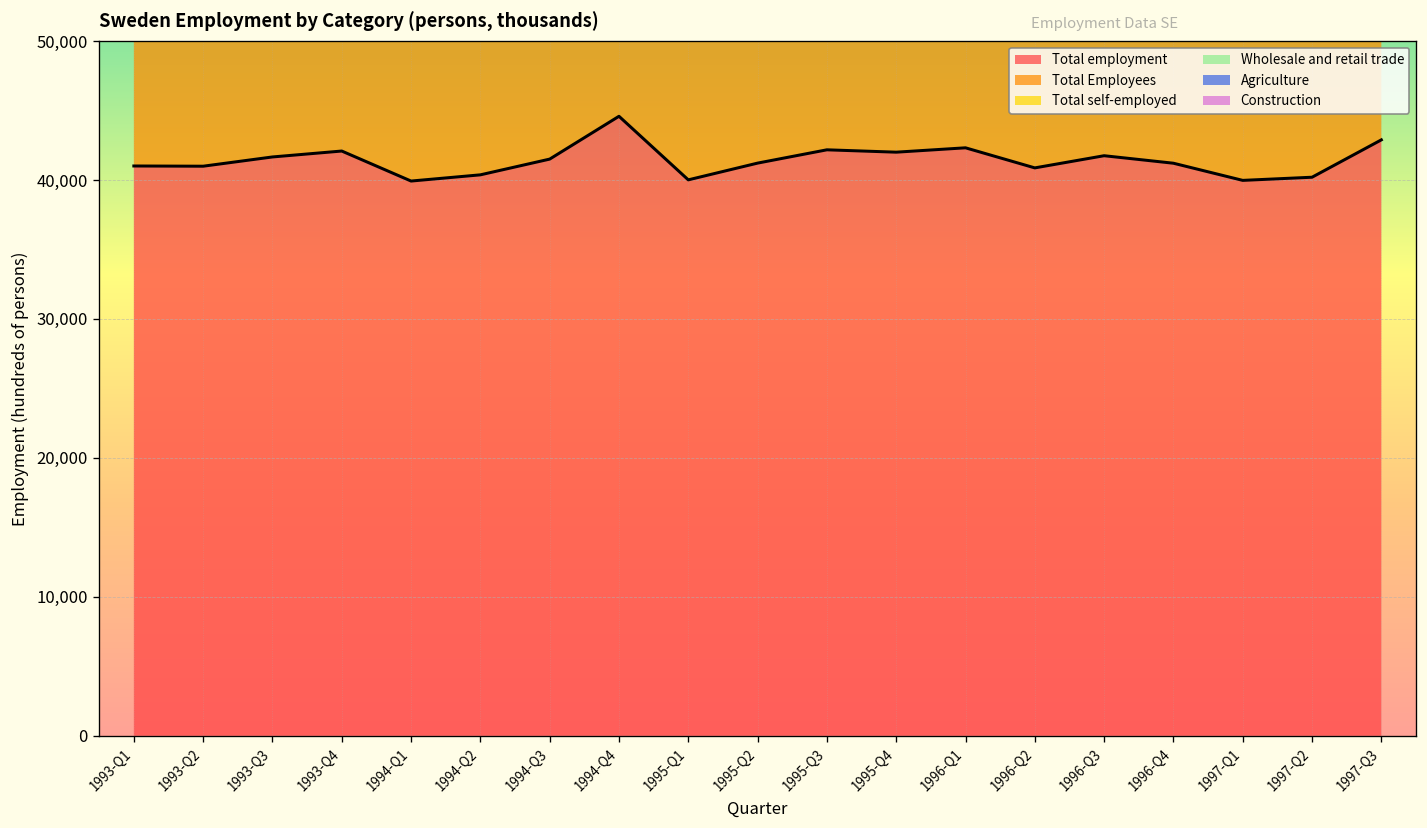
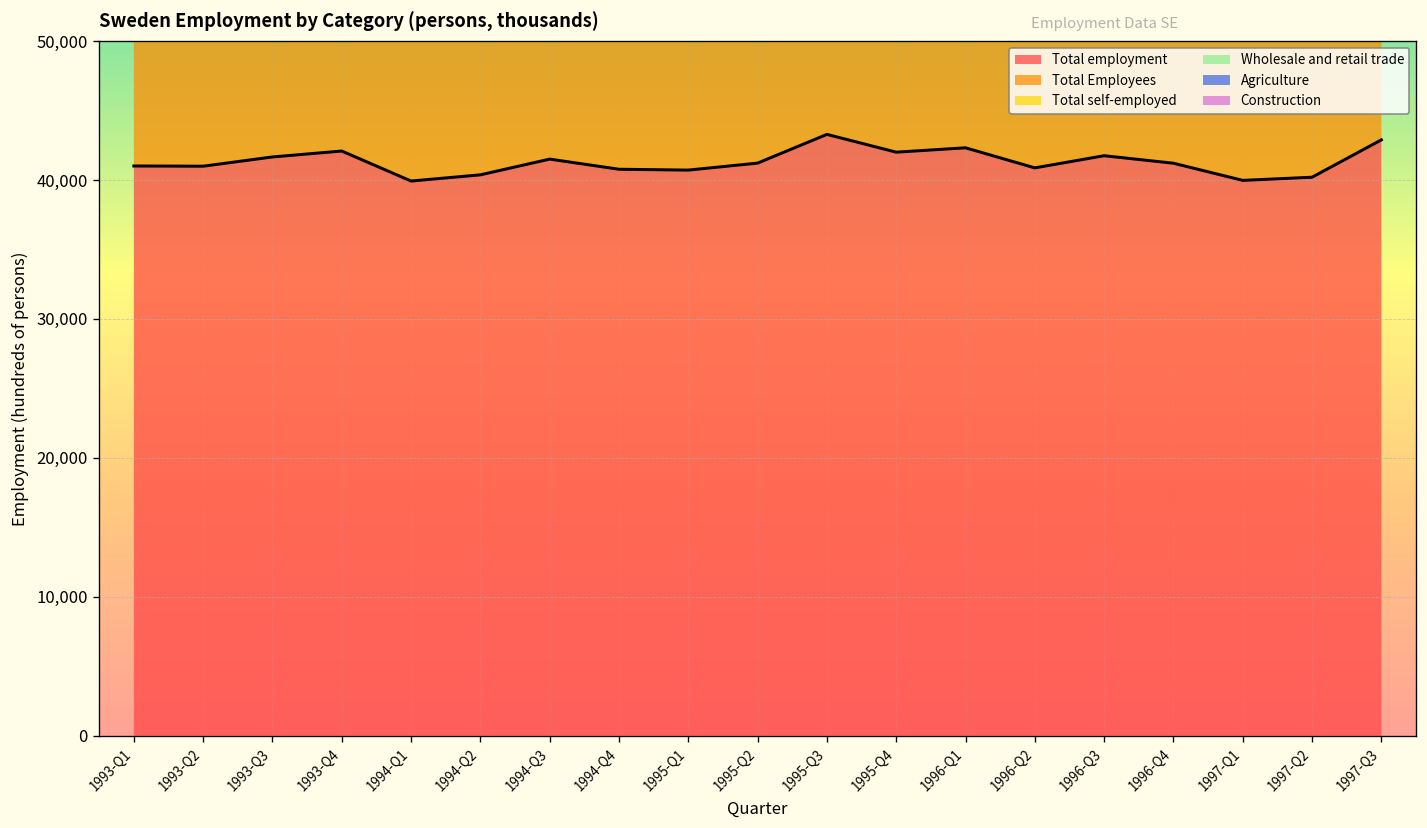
Total employment, 1994-Q4: 44,600 -> 40,800
Total employment, 1995-Q1: 40,000 -> 40,700
Total employment, 1995-Q3: 42,200 -> 43,300
